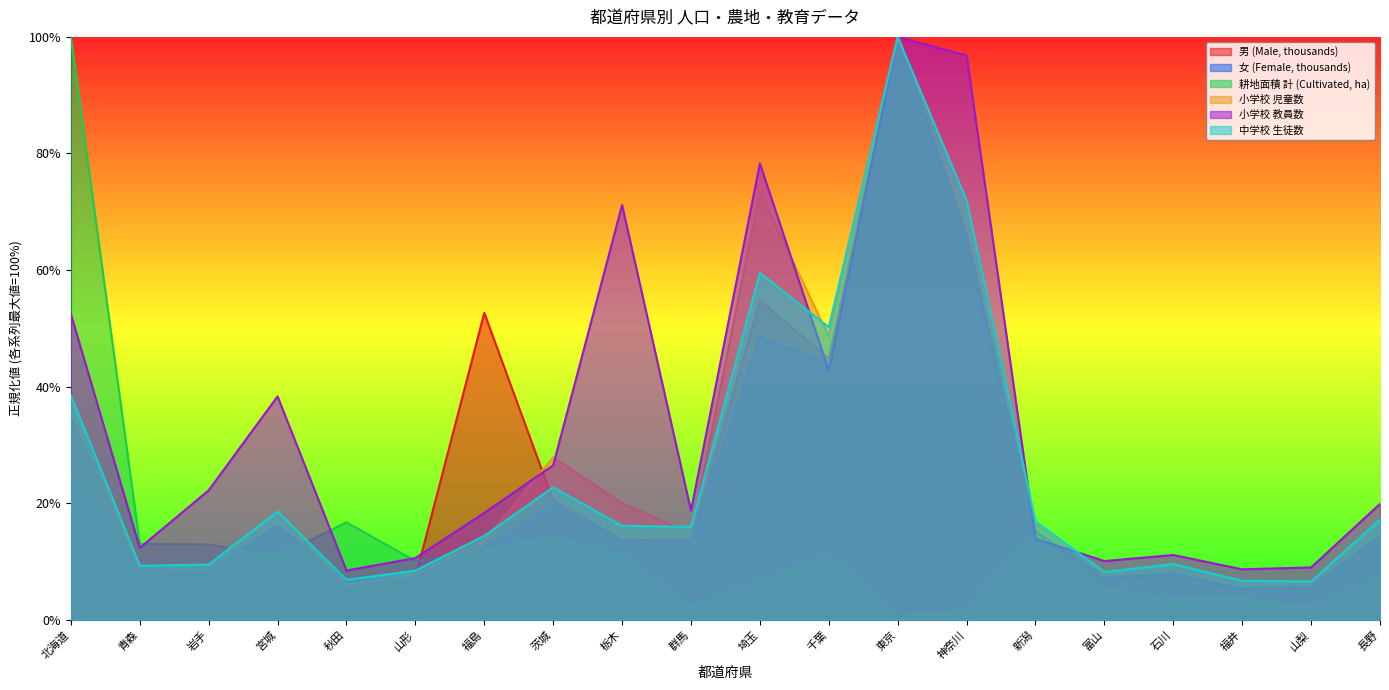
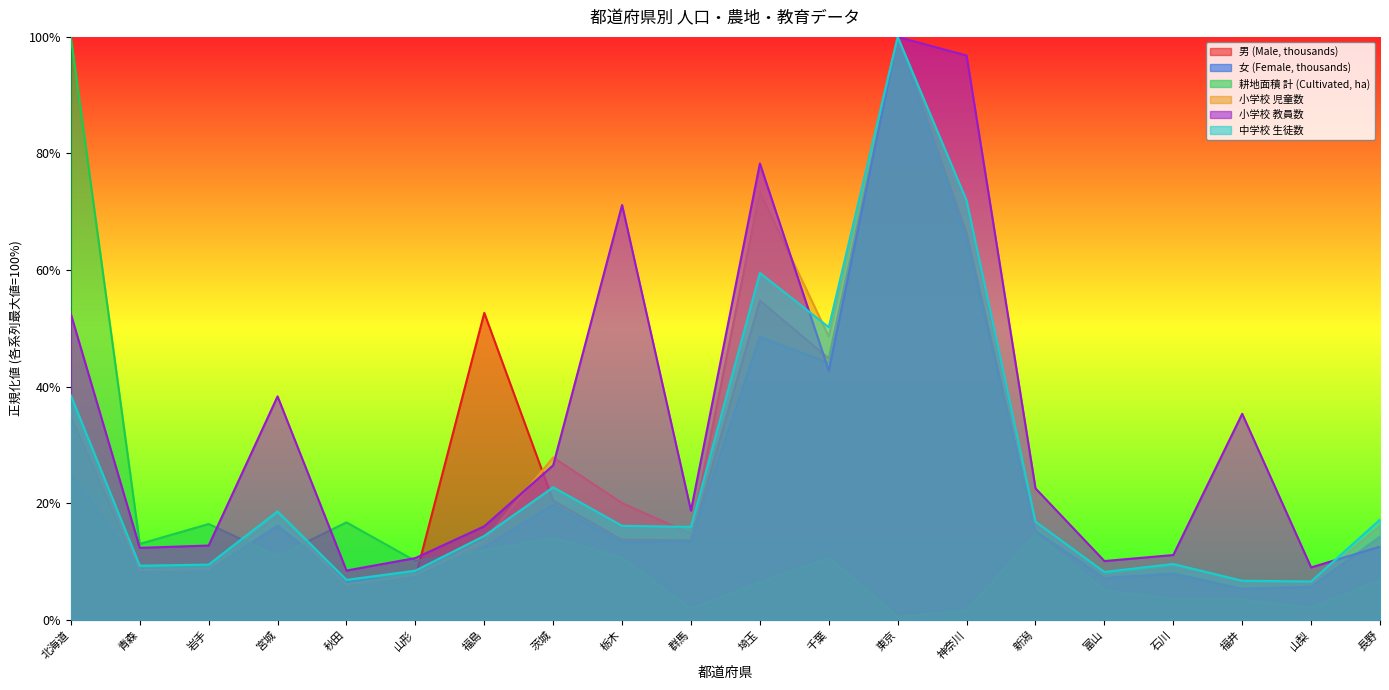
耕地面積 計 (Cultivated, ha), 岩手: 13% -> 16%
小学校 教員数, 岩手: 22% -> 13%
小学校 教員数, 福島: 18% -> 16%
小学校 教員数, 新潟: 14% -> 23%
小学校 教員数, 福井: 9% -> 35%
小学校 教員数, 長野: 20% -> 13%
